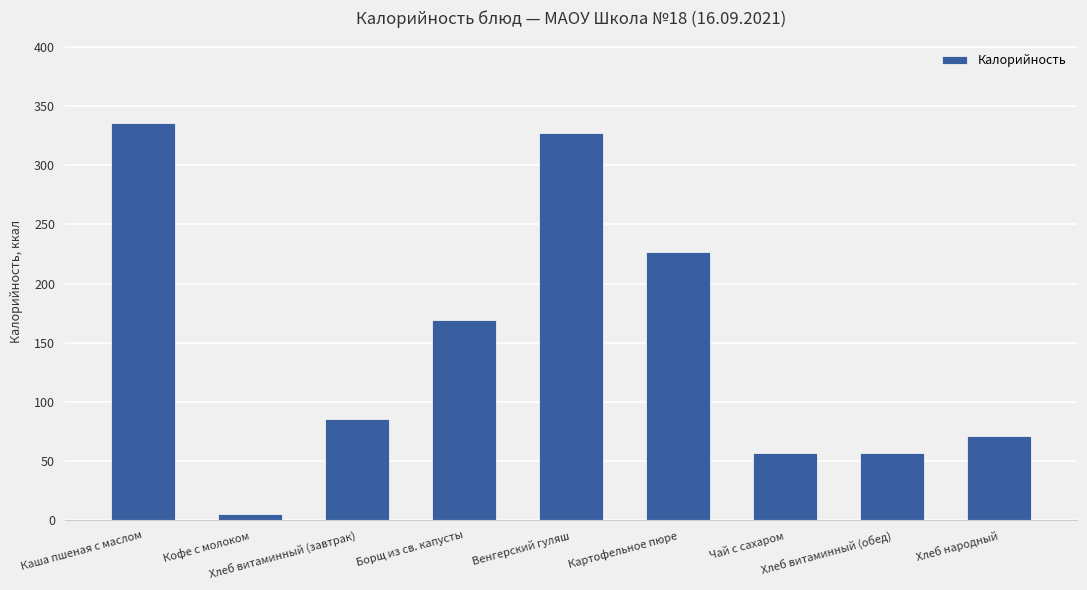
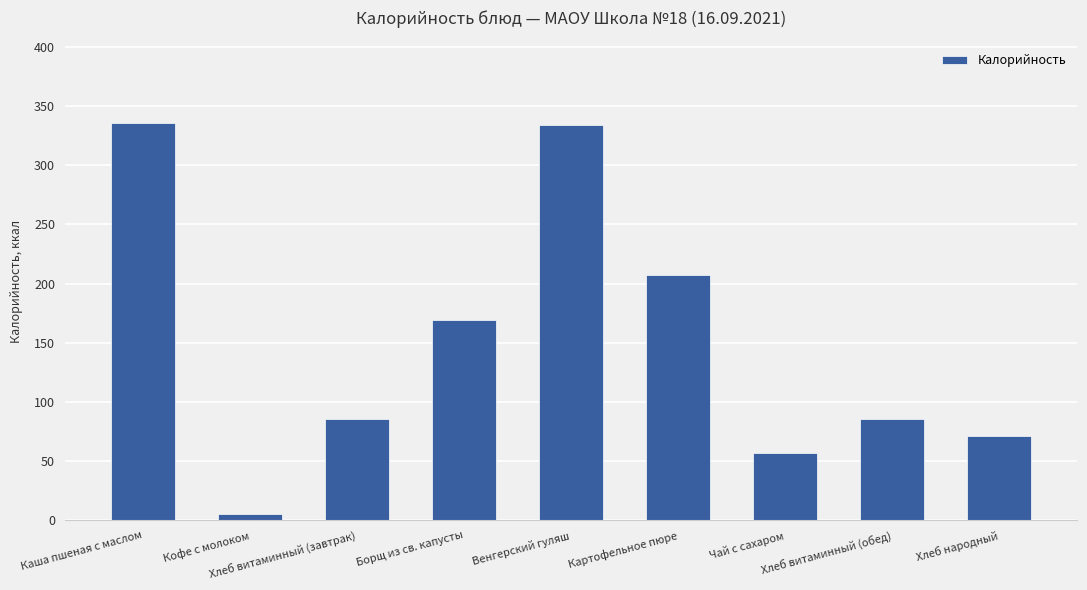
Венгерский гуляш: 327 -> 334
Картофельное пюре: 227 -> 207
Хлеб витаминный (обед): 57 -> 86
